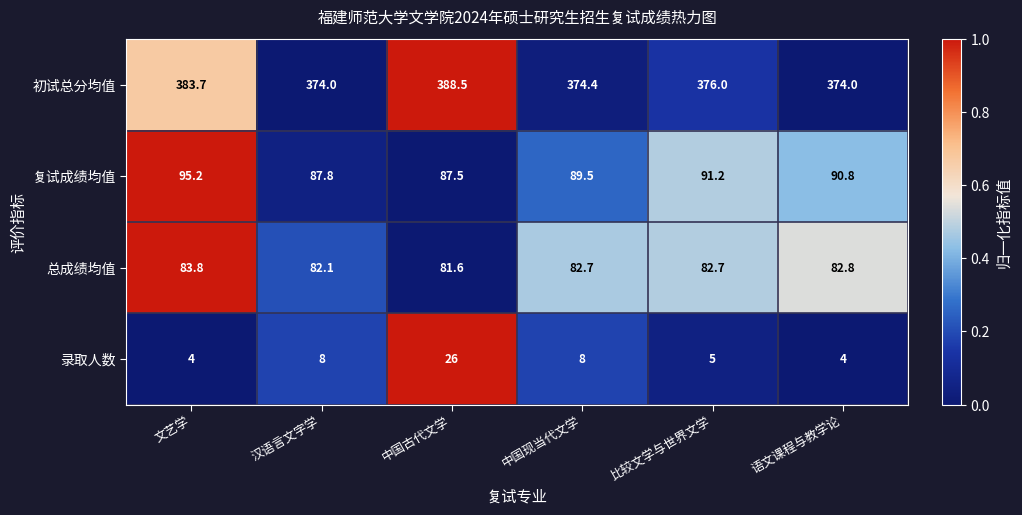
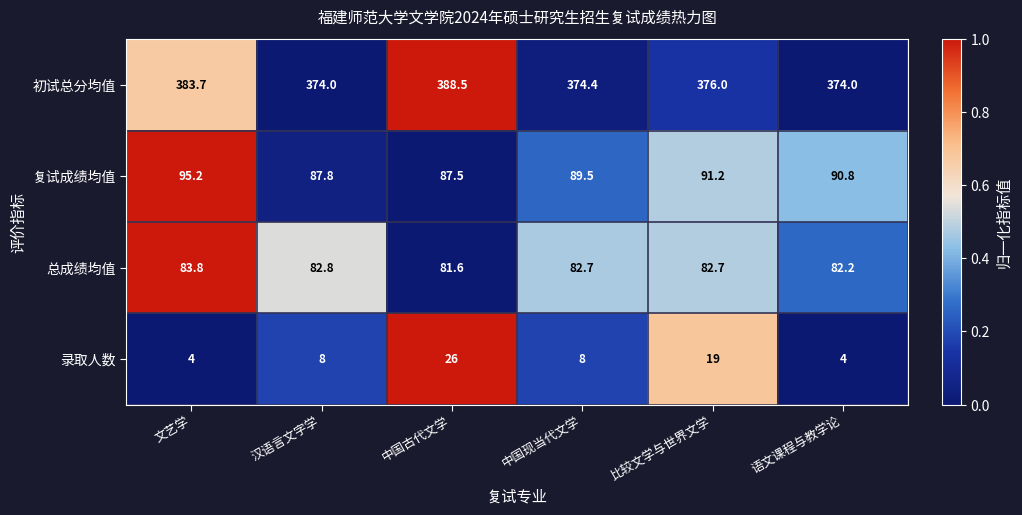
总成绩均值, 汉语言文字学: 82.1 -> 82.8
总成绩均值, 语文课程与教学论: 82.8 -> 82.2
录取人数, 比较文学与世界文学: 5 -> 19
